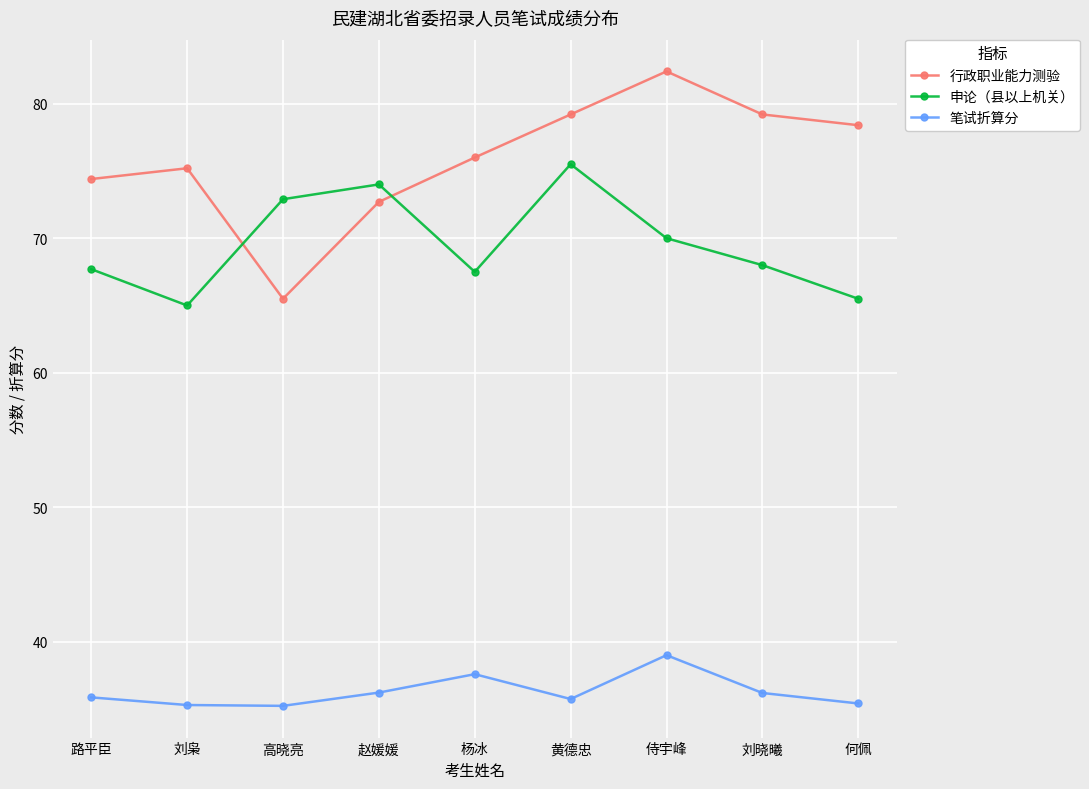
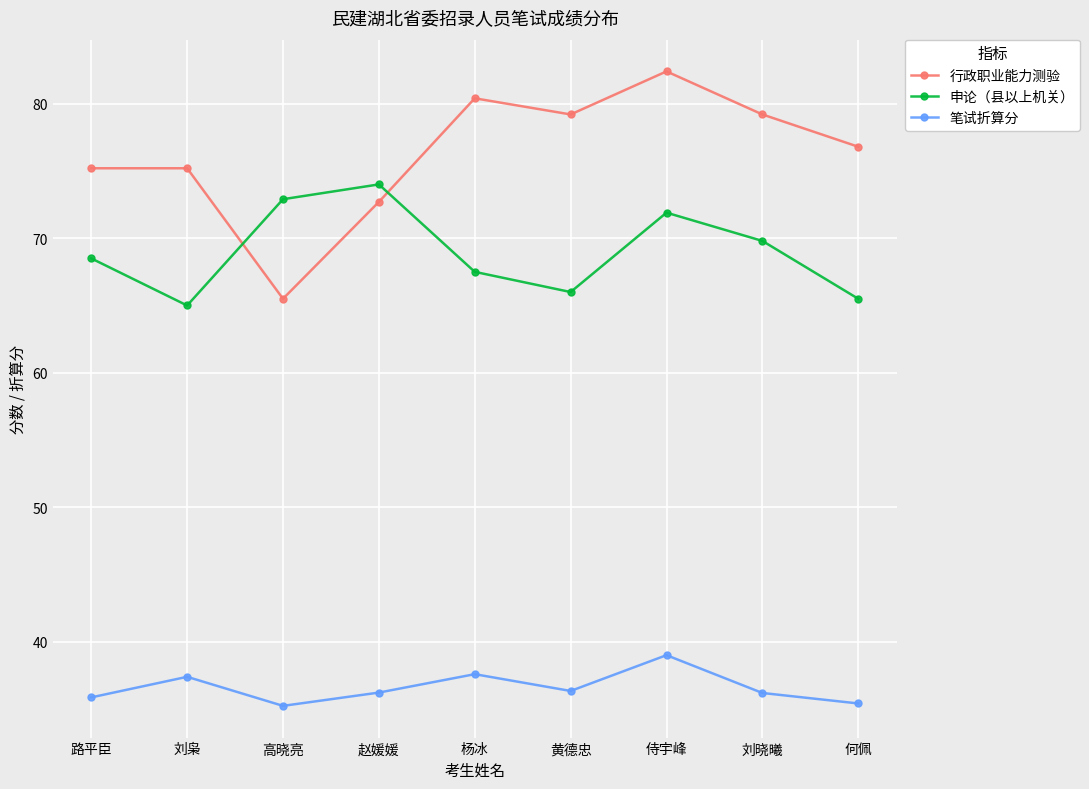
行政职业能力测验, 路平臣: 74.4 -> 75.2
申论（县以上机关）, 路平臣: 67.7 -> 68.5
笔试折算分, 刘枭: 35.3 -> 37.4
行政职业能力测验, 杨冰: 76.0 -> 80.4
申论（县以上机关）, 黄德忠: 75.5 -> 66.0
笔试折算分, 黄德忠: 35.8 -> 36.4
申论（县以上机关）, 侍宇峰: 70.0 -> 71.9
申论（县以上机关）, 刘晓曦: 68.0 -> 69.8
行政职业能力测验, 何佩: 78.4 -> 76.8
